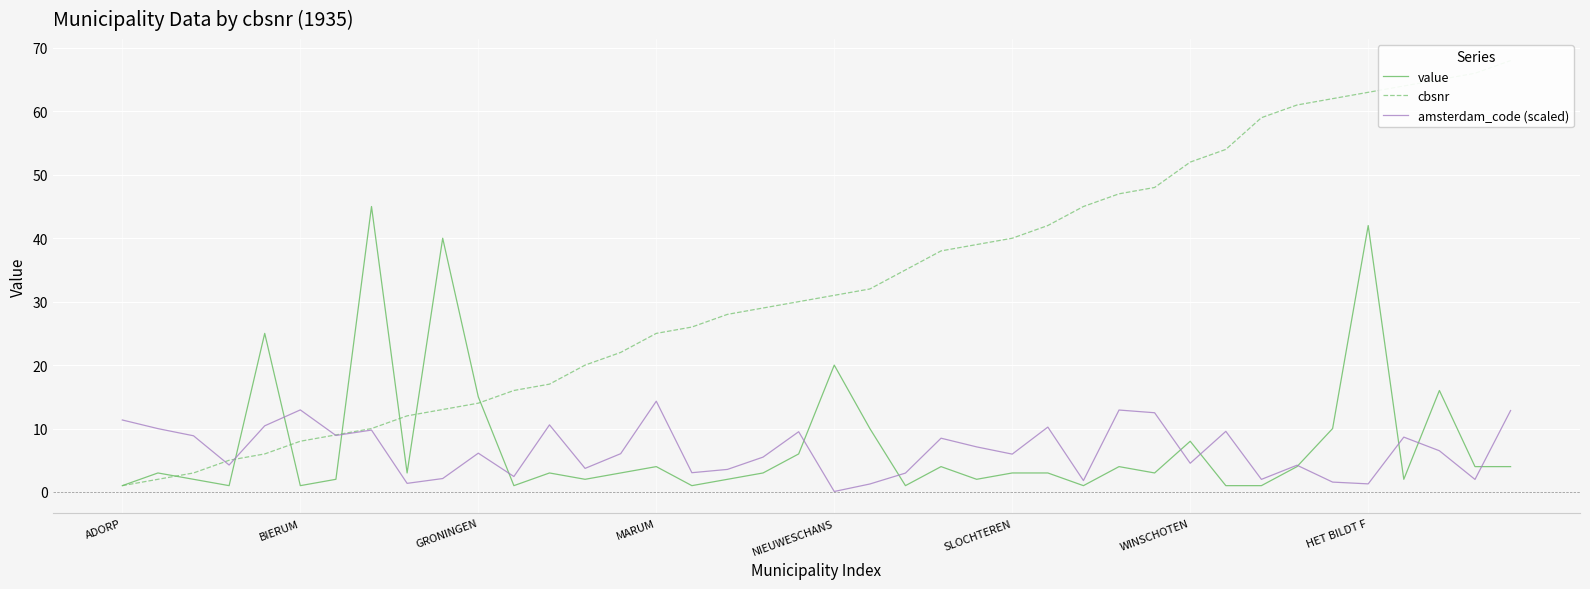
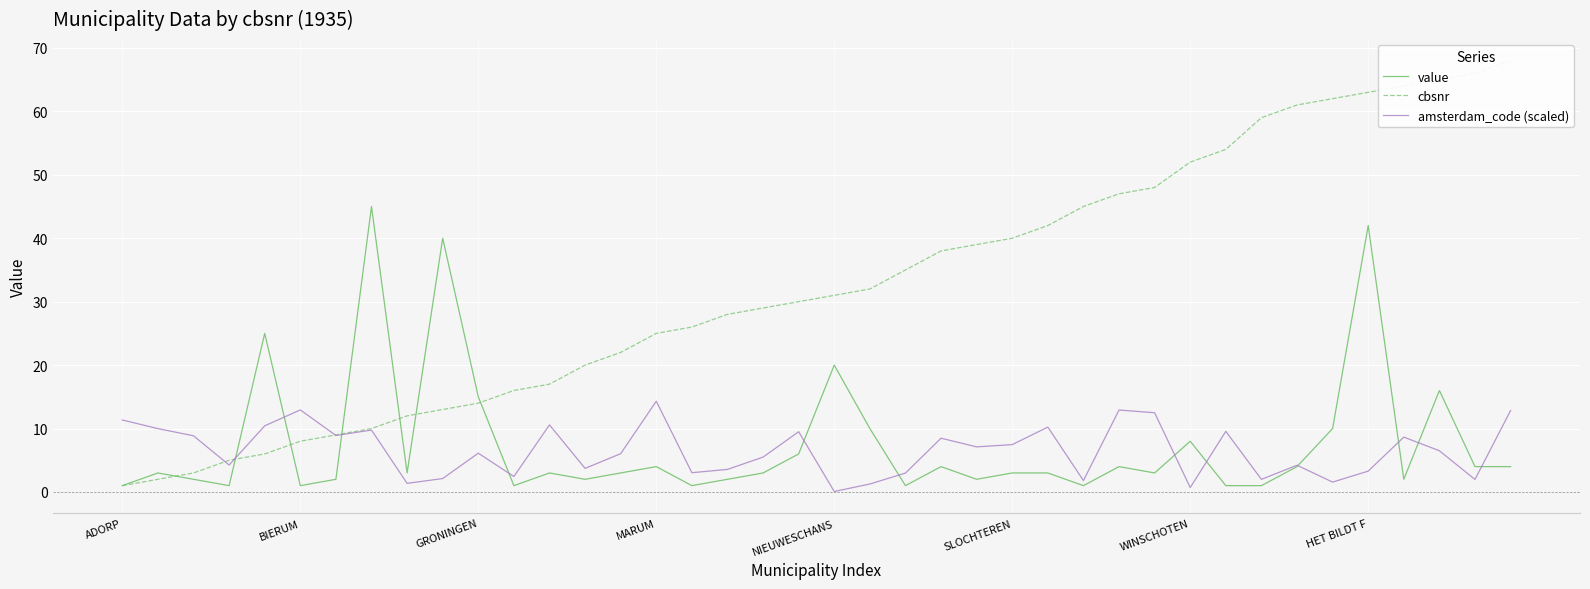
amsterdam_code (scaled), SLOCHTEREN: 6 -> 7
amsterdam_code (scaled), WINSCHOTEN: 5 -> 1
amsterdam_code (scaled), HET BILDT F: 1 -> 3
